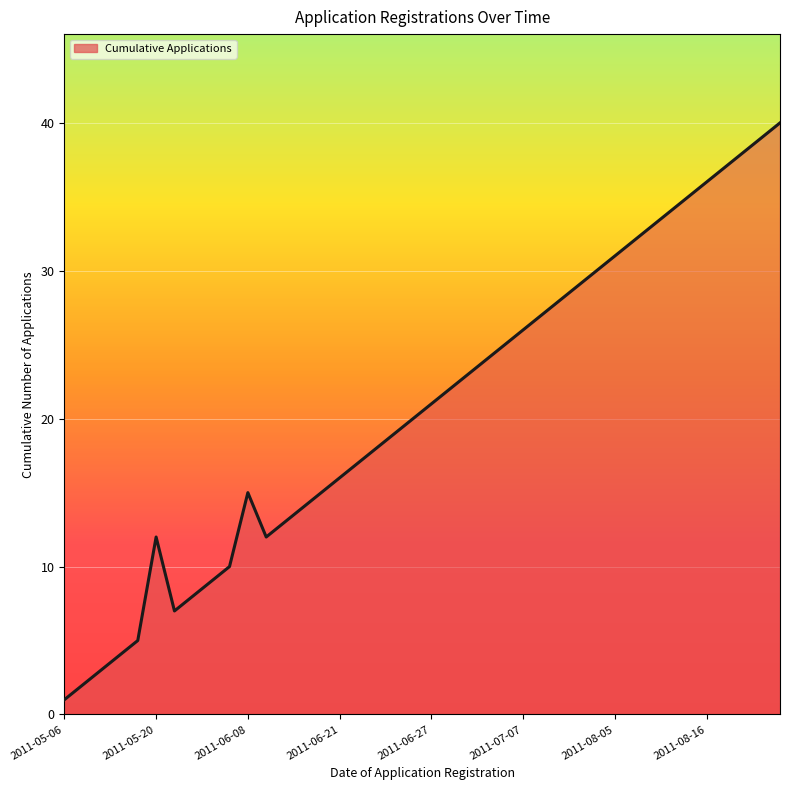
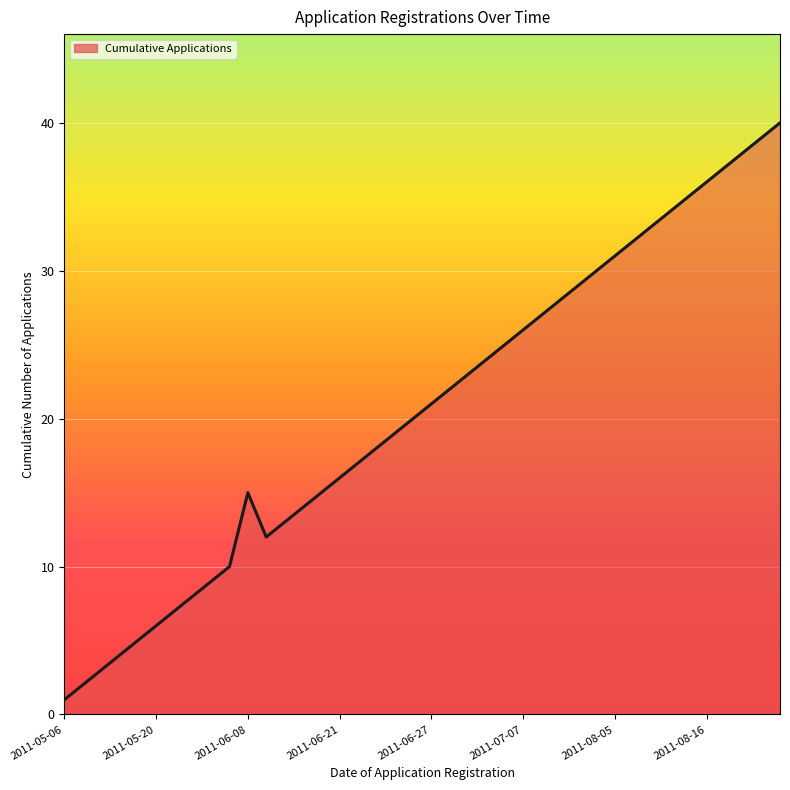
2011-05-20: 12 -> 6
